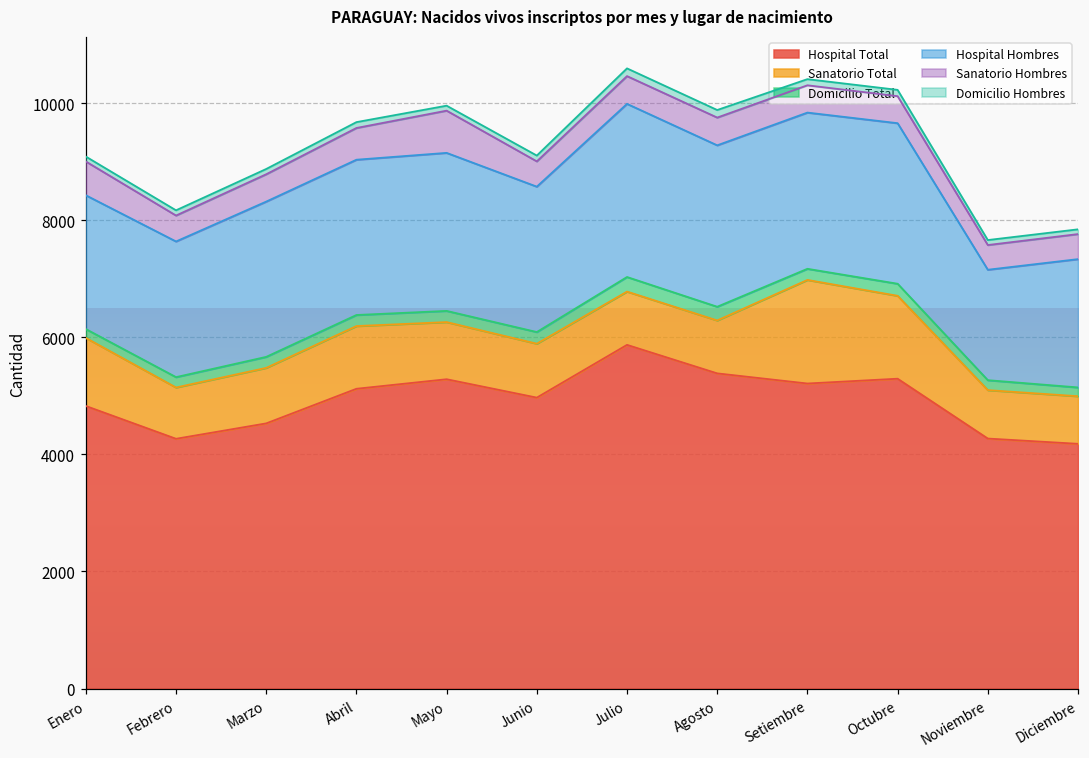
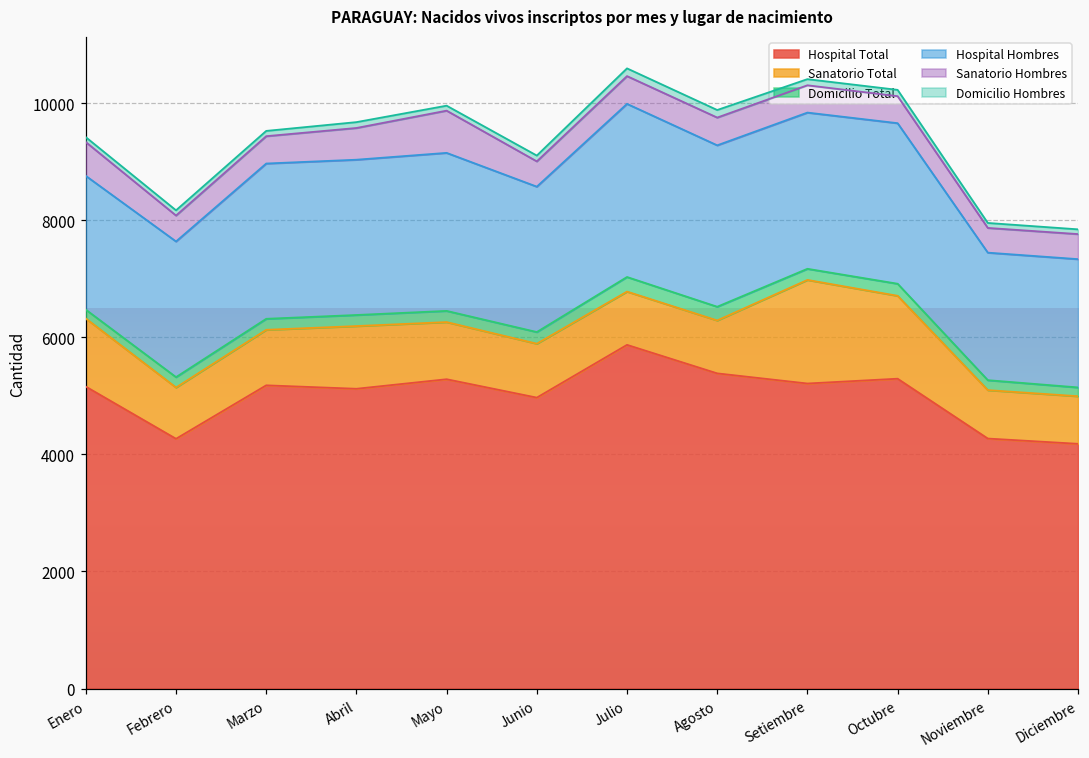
Hospital Total, Enero: 4800 -> 5200
Hospital Total, Marzo: 4500 -> 5200
Hospital Hombres, Noviembre: 1900 -> 2200
